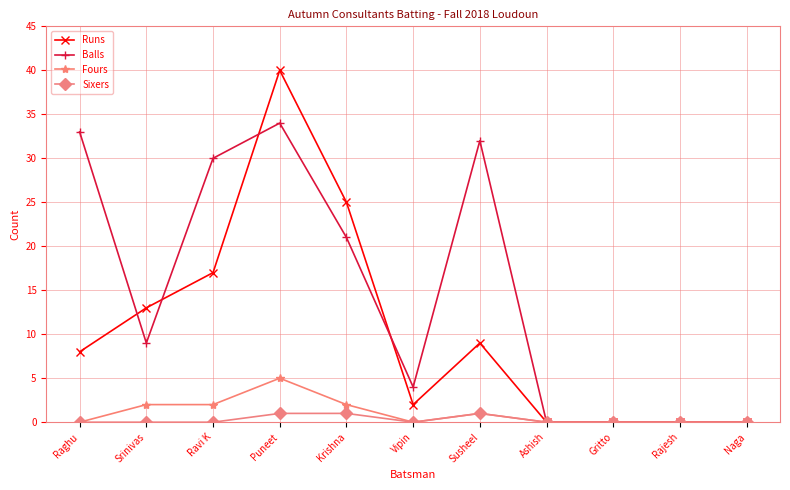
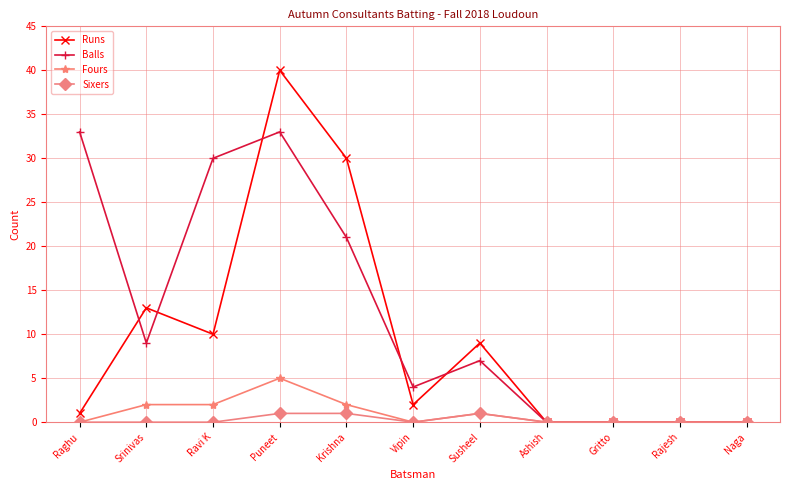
Runs, Raghu: 8 -> 1
Runs, Ravi K: 17 -> 10
Balls, Puneet: 34 -> 33
Runs, Krishna: 25 -> 30
Balls, Susheel: 32 -> 7
